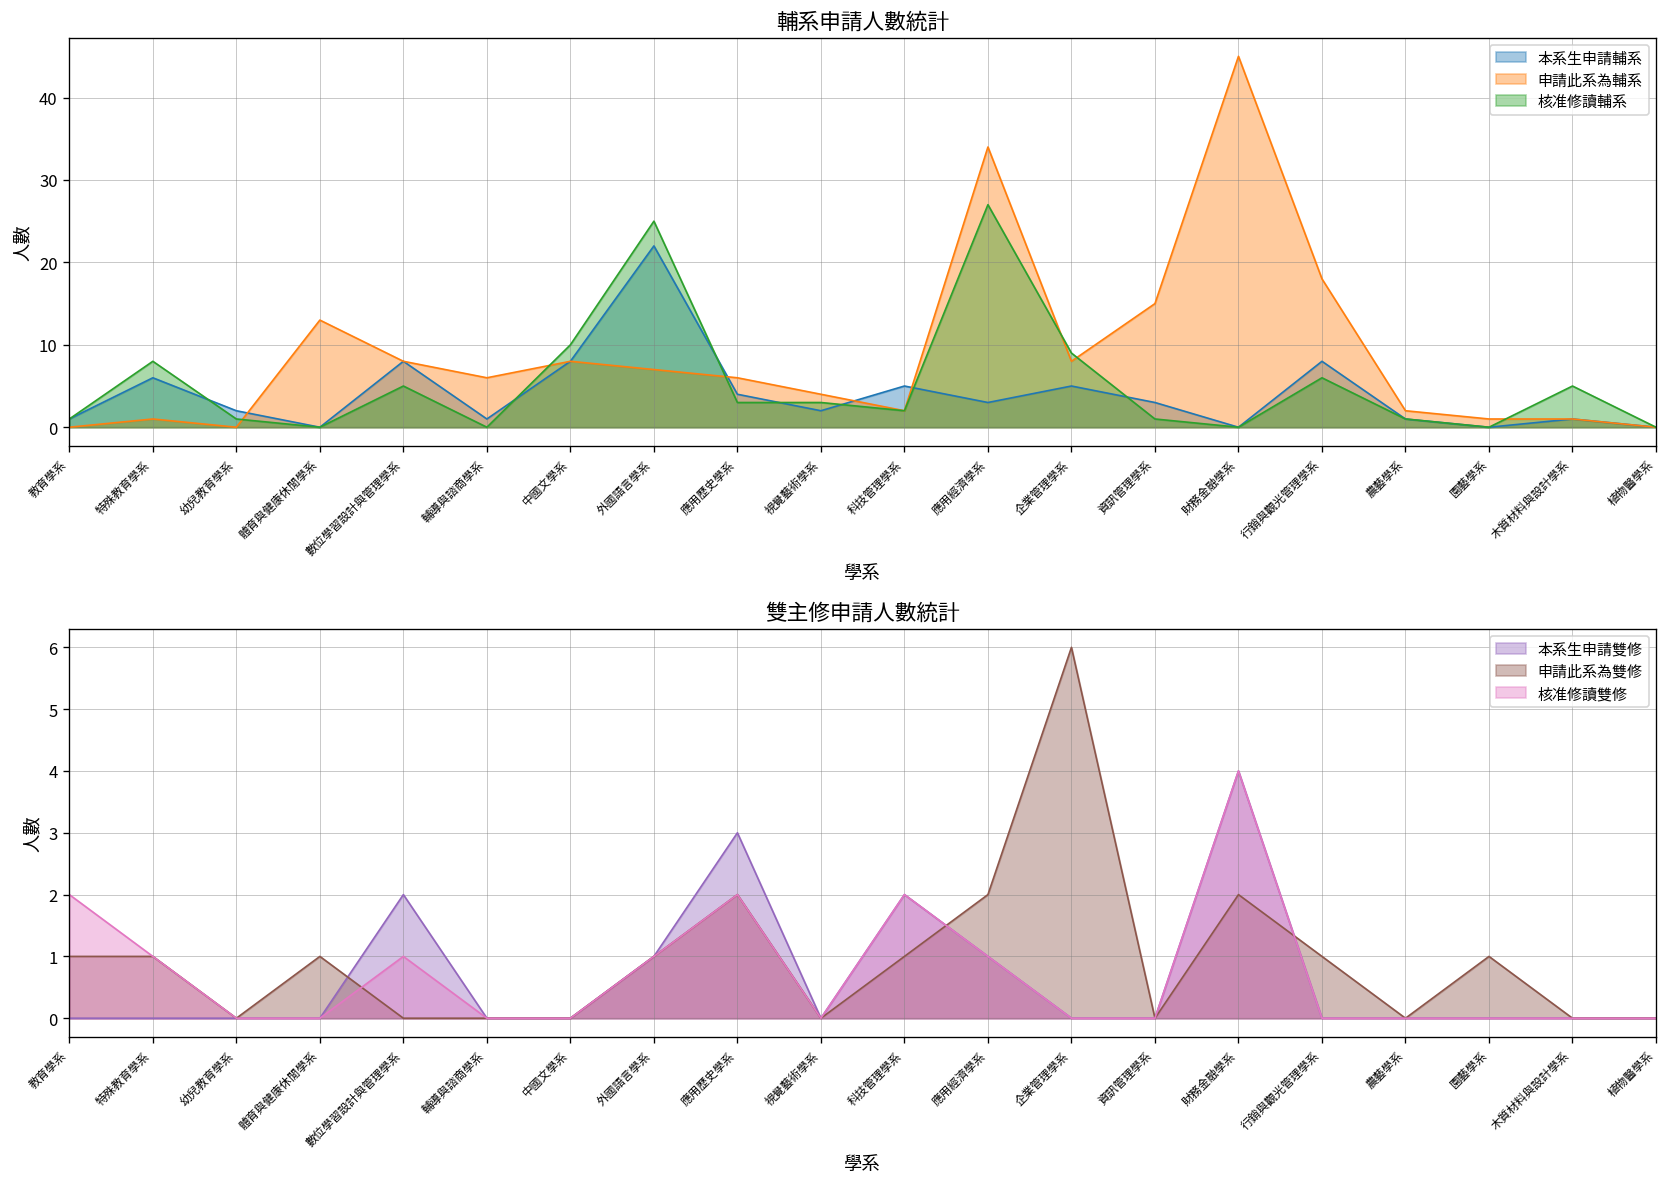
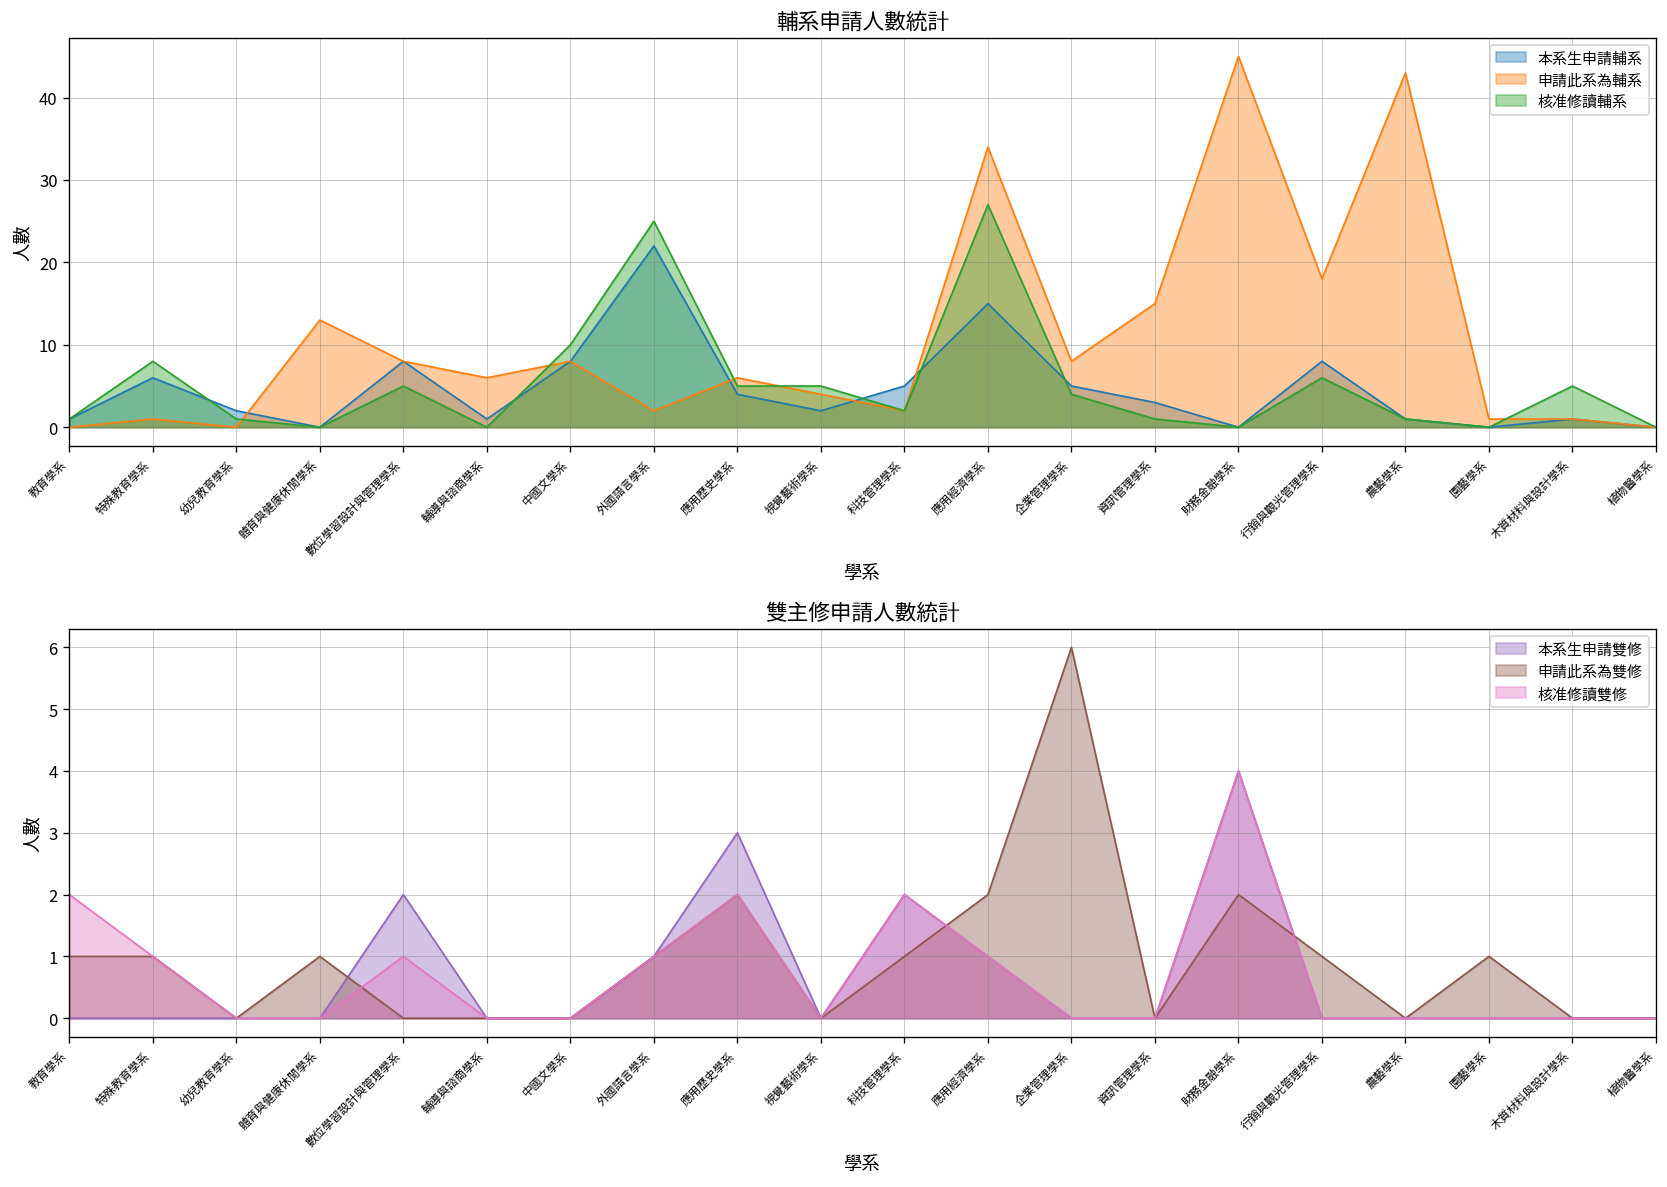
輔系申請人數統計, 申請此系為輔系, 外國語言學系: 7 -> 2
輔系申請人數統計, 核准修讀輔系, 應用歷史學系: 3 -> 5
輔系申請人數統計, 核准修讀輔系, 視覺藝術學系: 3 -> 5
輔系申請人數統計, 本系生申請輔系, 應用經濟學系: 3 -> 15
輔系申請人數統計, 核准修讀輔系, 企業管理學系: 9 -> 4
輔系申請人數統計, 申請此系為輔系, 農藝學系: 2 -> 43
